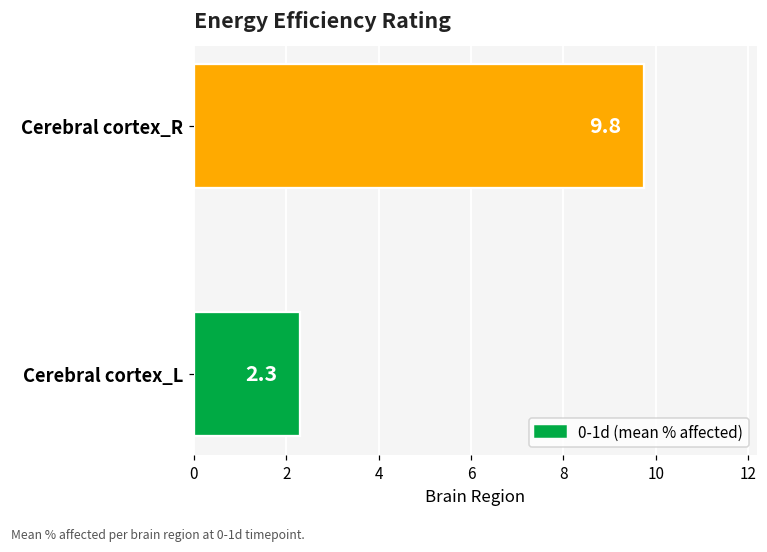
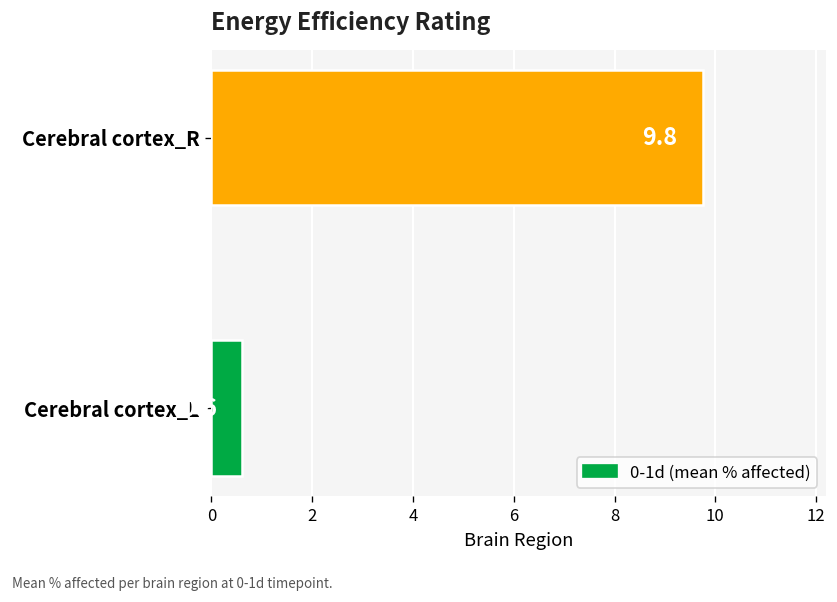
Cerebral cortex_L: 2.3 -> 0.6
